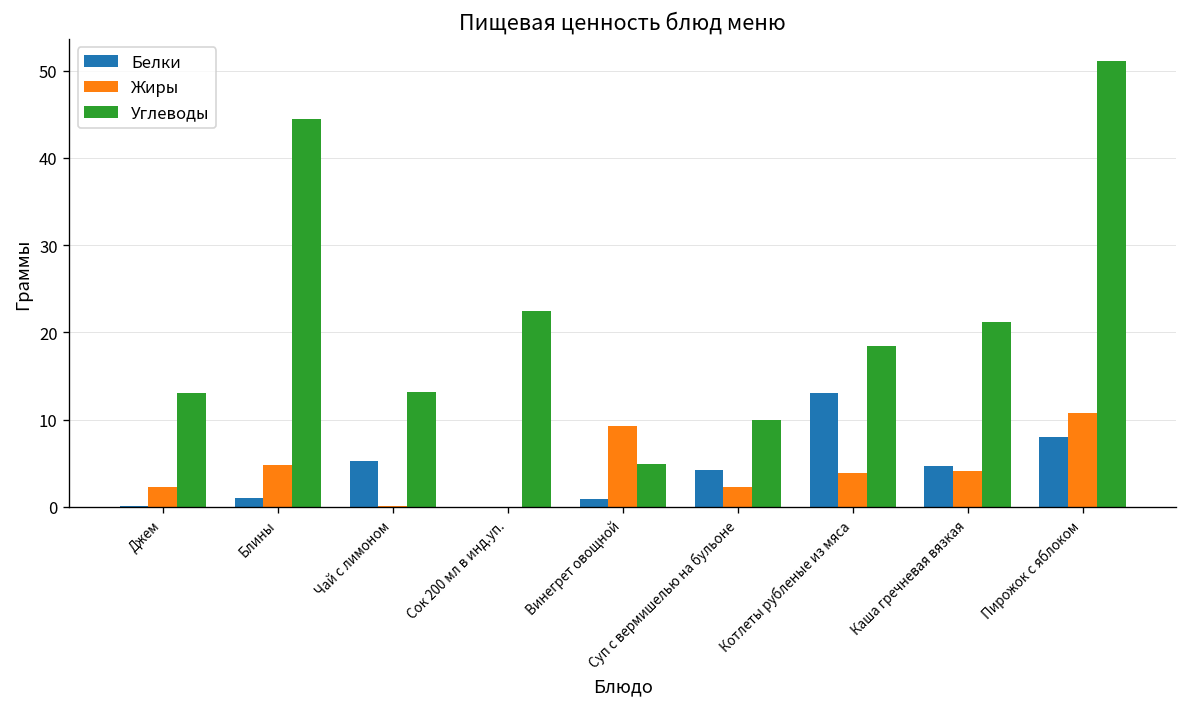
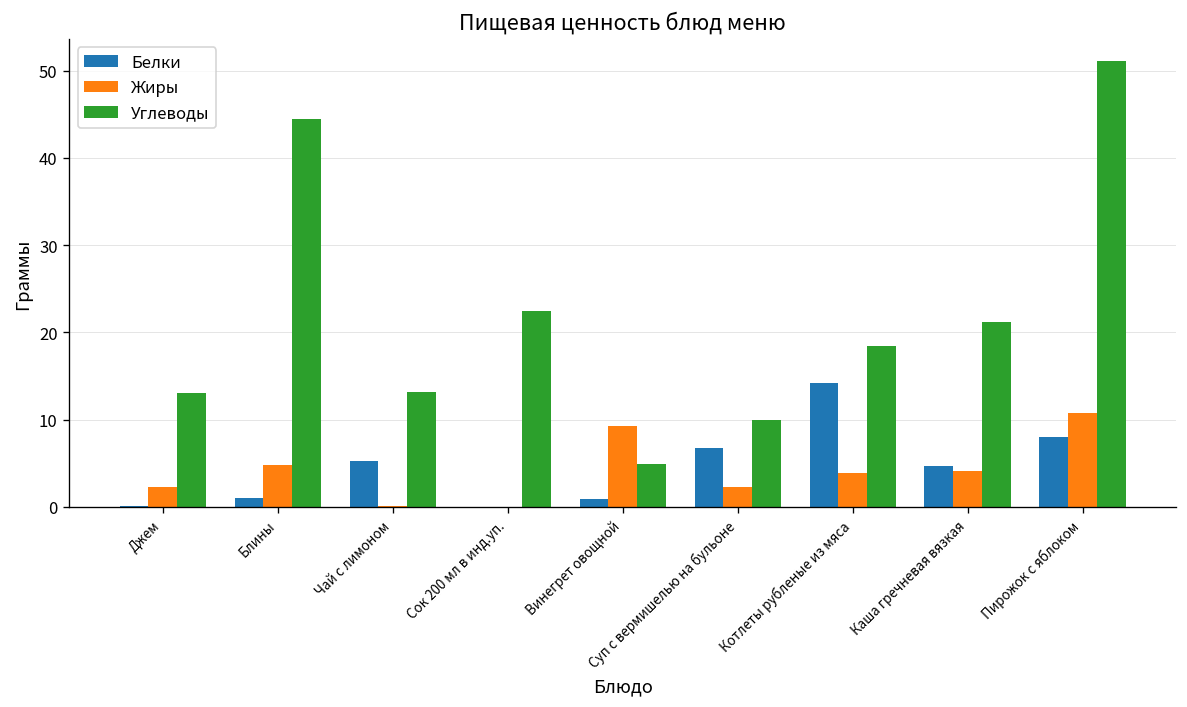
Белки, Суп с вермишелью на бульоне: 4 -> 7
Белки, Котлеты рубленые из мяса: 13 -> 14
